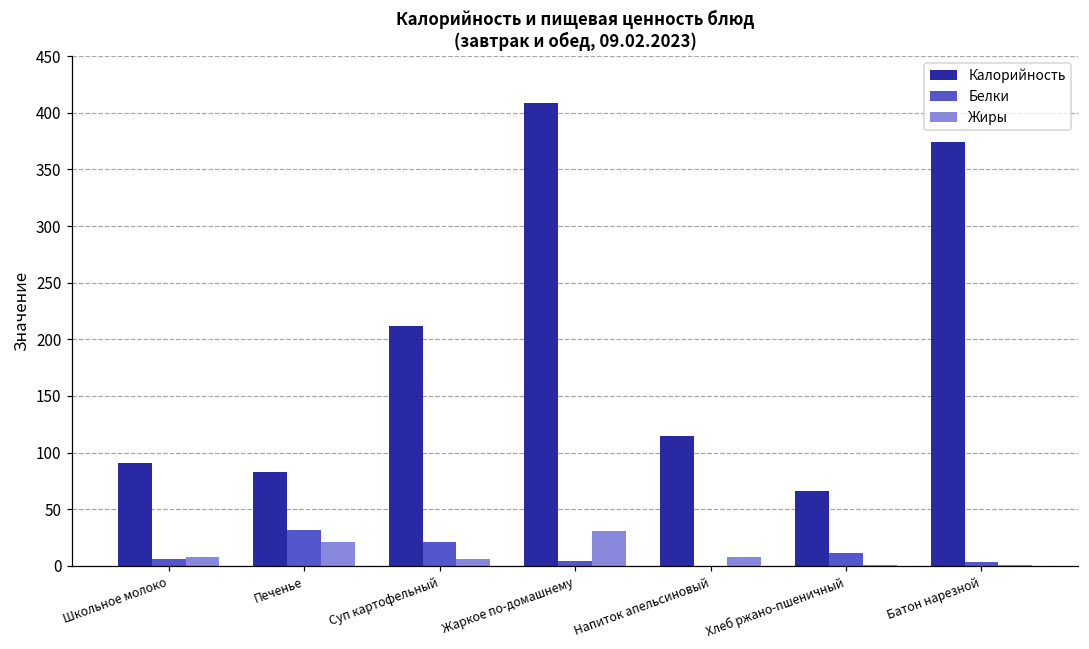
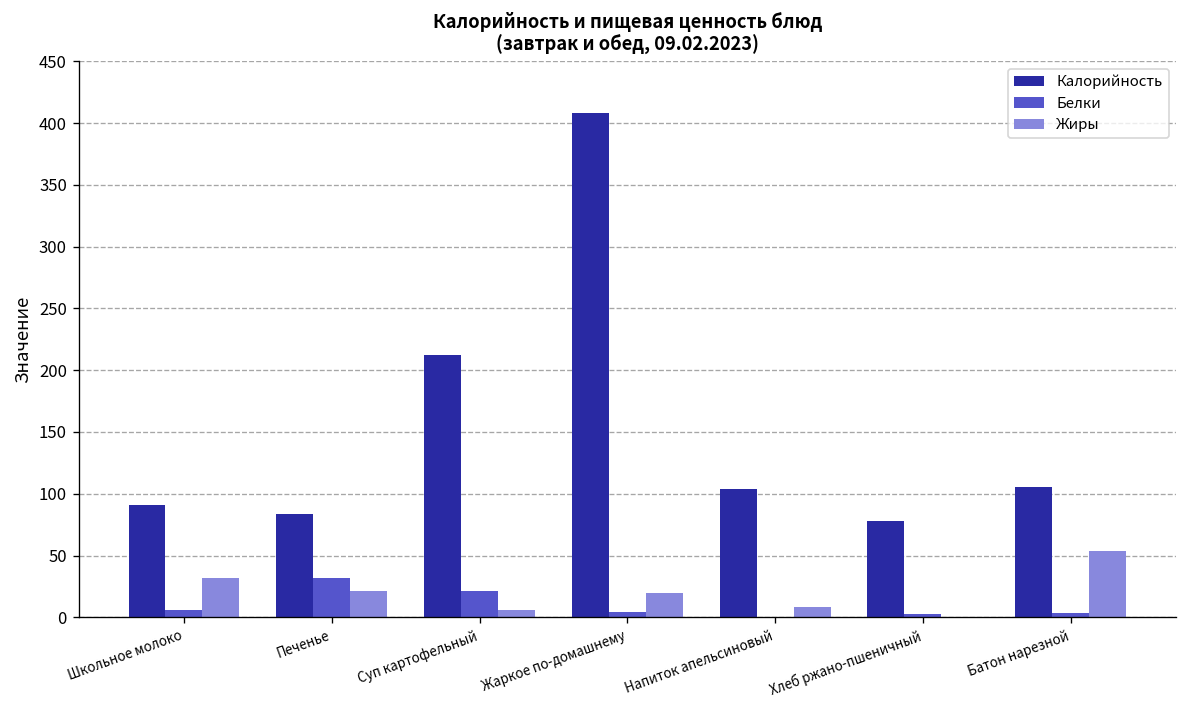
Жиры, Школьное молоко: 8 -> 32
Жиры, Жаркое по-домашнему: 31 -> 20
Калорийность, Напиток апельсиновый: 115 -> 104
Калорийность, Хлеб ржано-пшеничный: 66 -> 78
Белки, Хлеб ржано-пшеничный: 12 -> 3
Калорийность, Батон нарезной: 375 -> 106
Жиры, Батон нарезной: 1 -> 54
